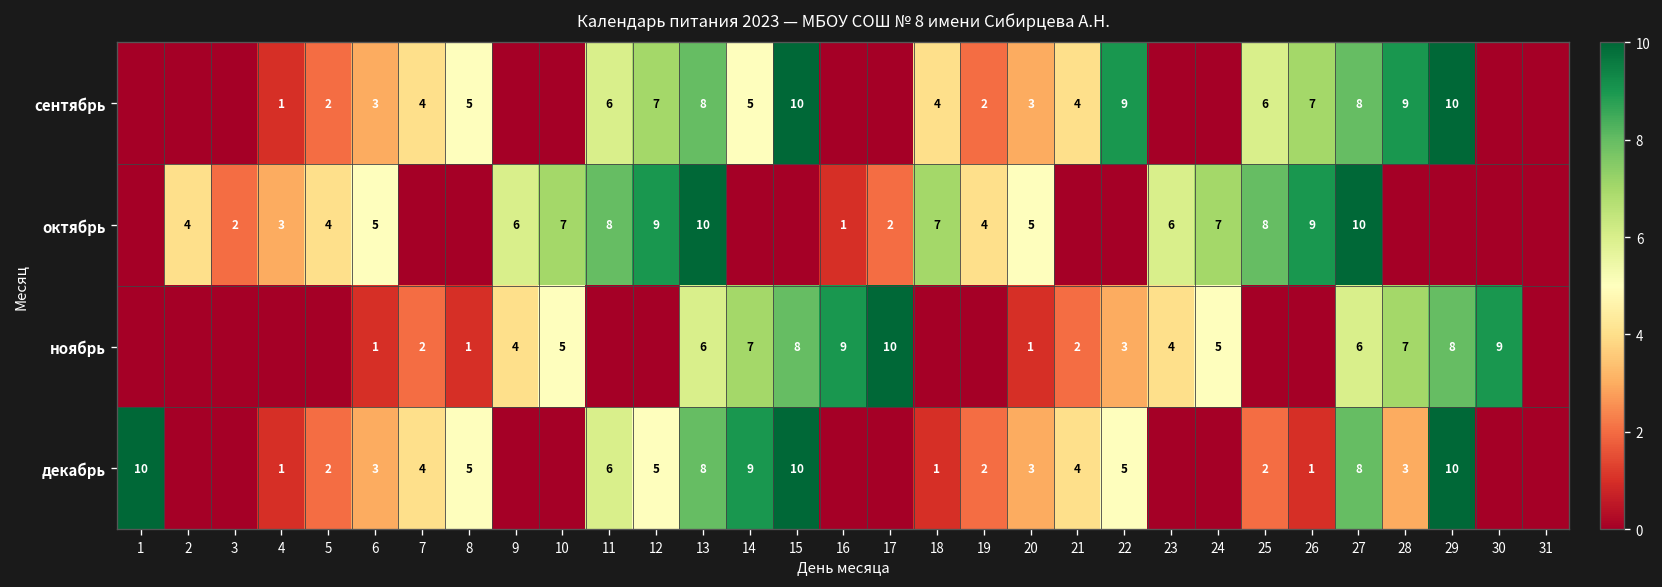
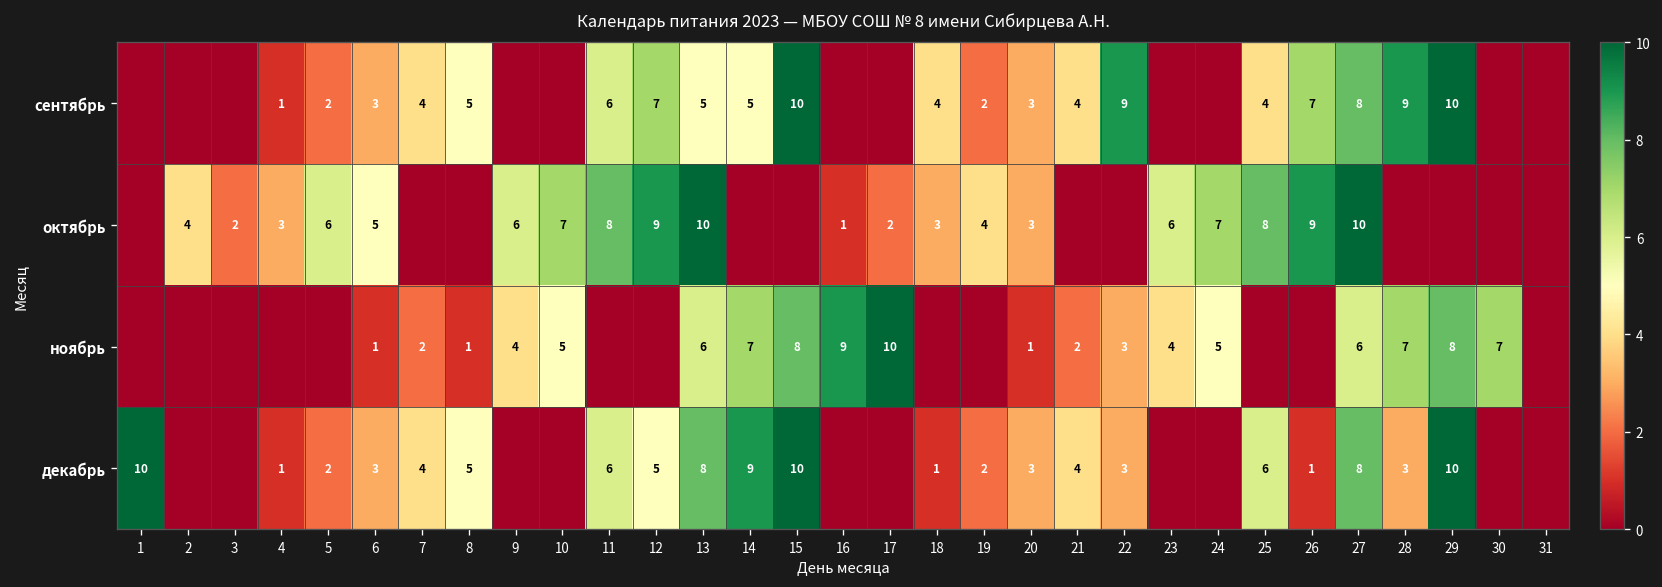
сентябрь, 13: 8 -> 5
сентябрь, 25: 6 -> 4
октябрь, 5: 4 -> 6
октябрь, 18: 7 -> 3
октябрь, 20: 5 -> 3
ноябрь, 30: 9 -> 7
декабрь, 22: 5 -> 3
декабрь, 25: 2 -> 6
